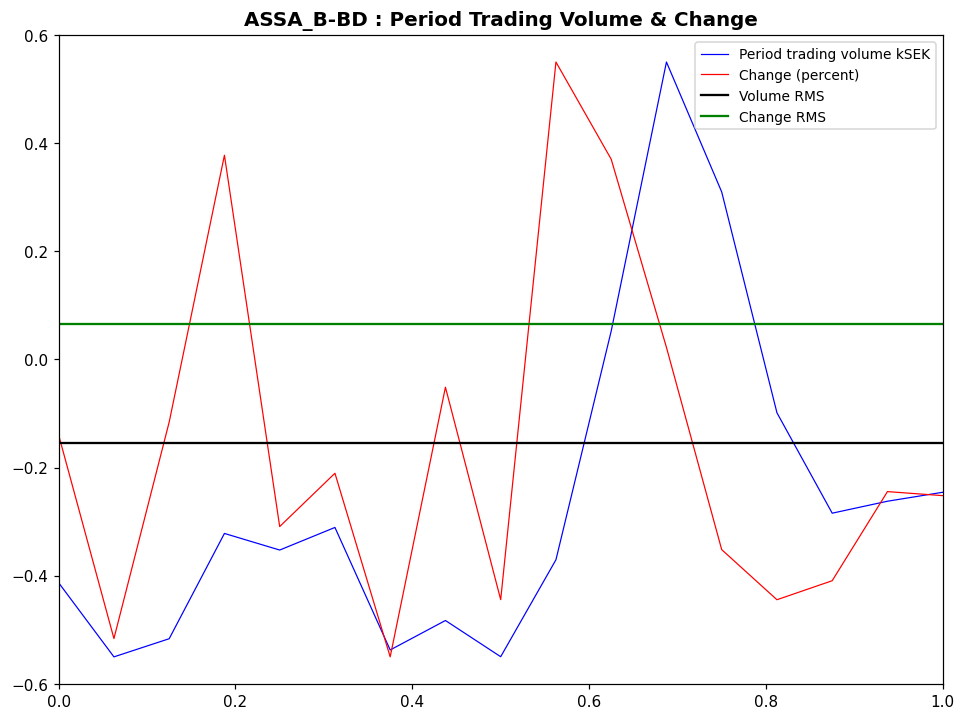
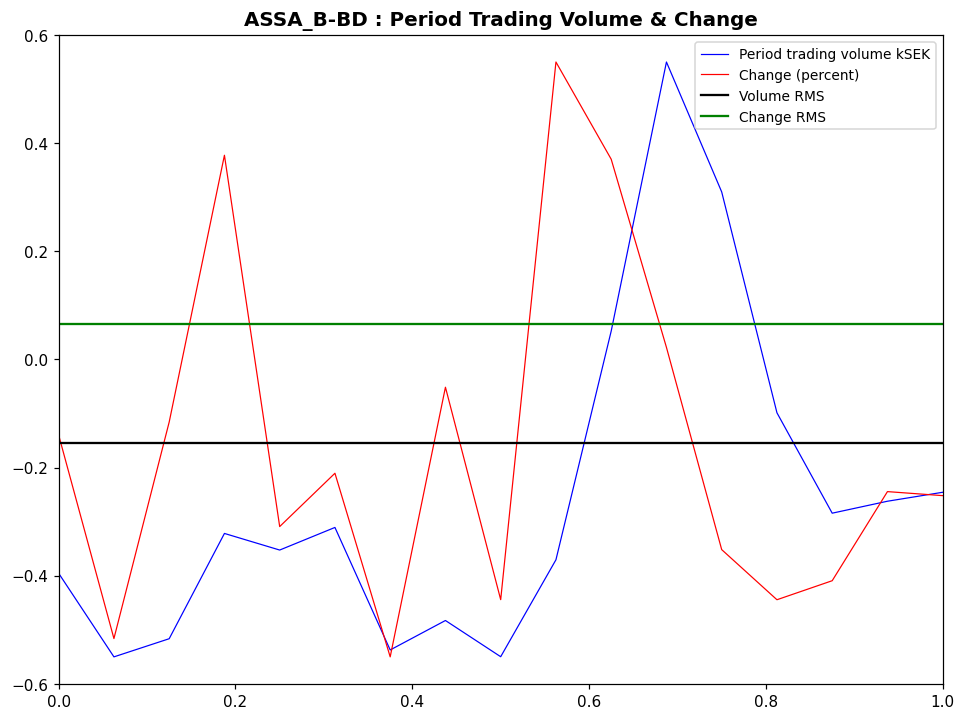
Period trading volume kSEK, 0.0: -0.41 -> -0.40
